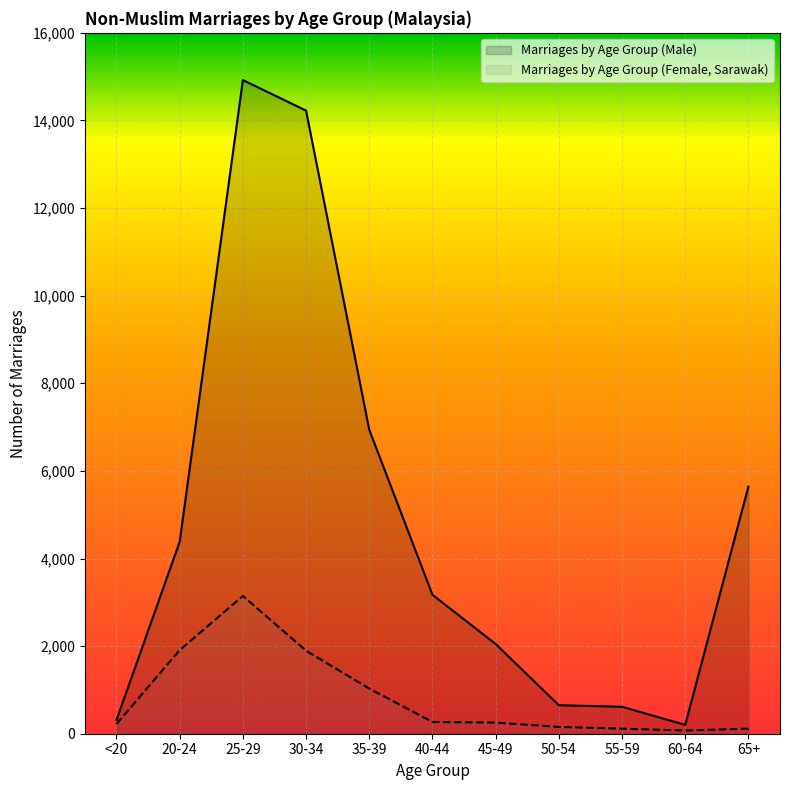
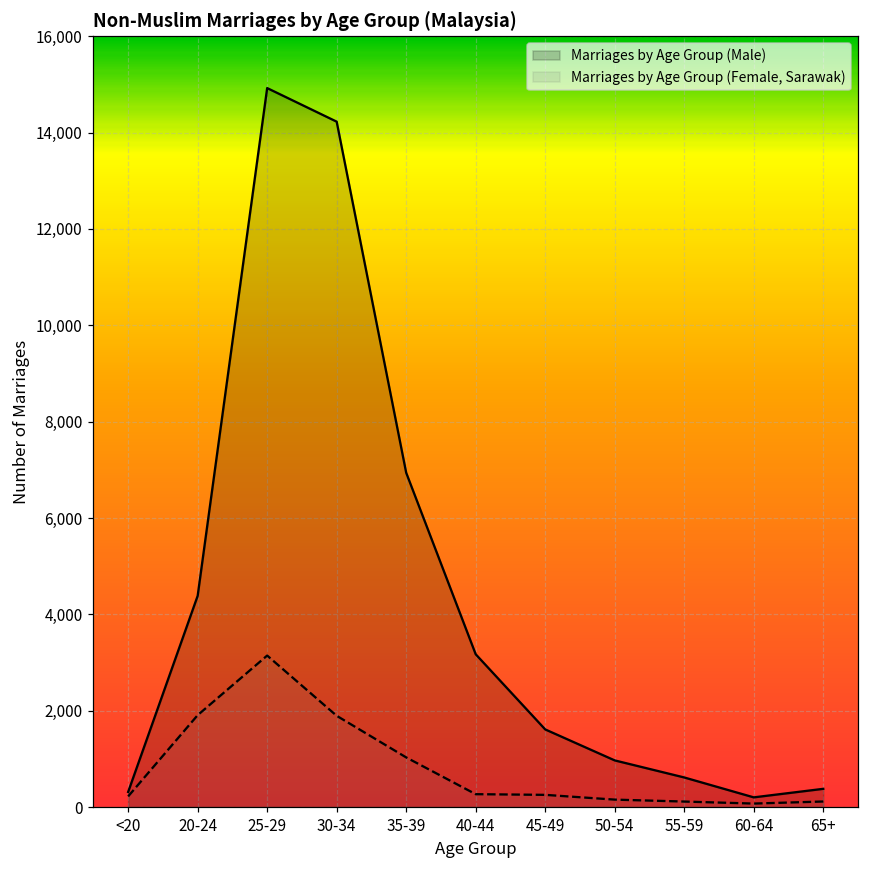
Marriages by Age Group (Male), 45-49: 2,000 -> 1,600
Marriages by Age Group (Male), 50-54: 700 -> 1,000
Marriages by Age Group (Male), 65+: 5,600 -> 400
